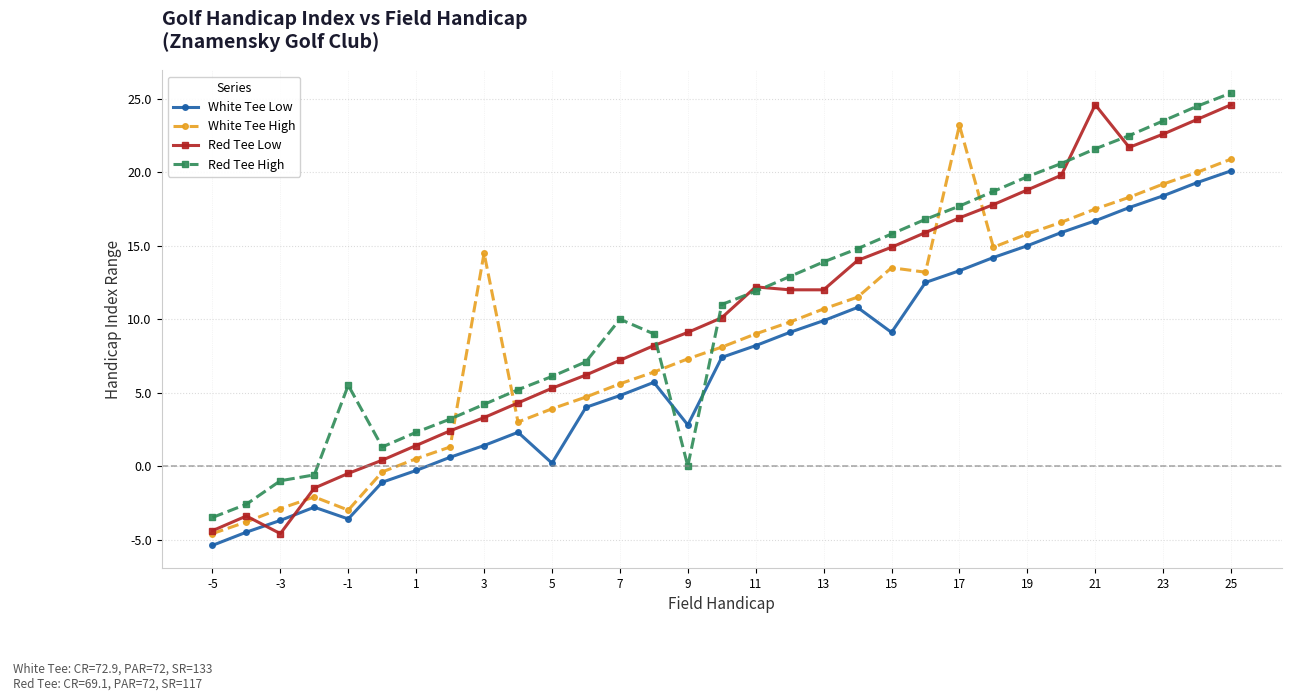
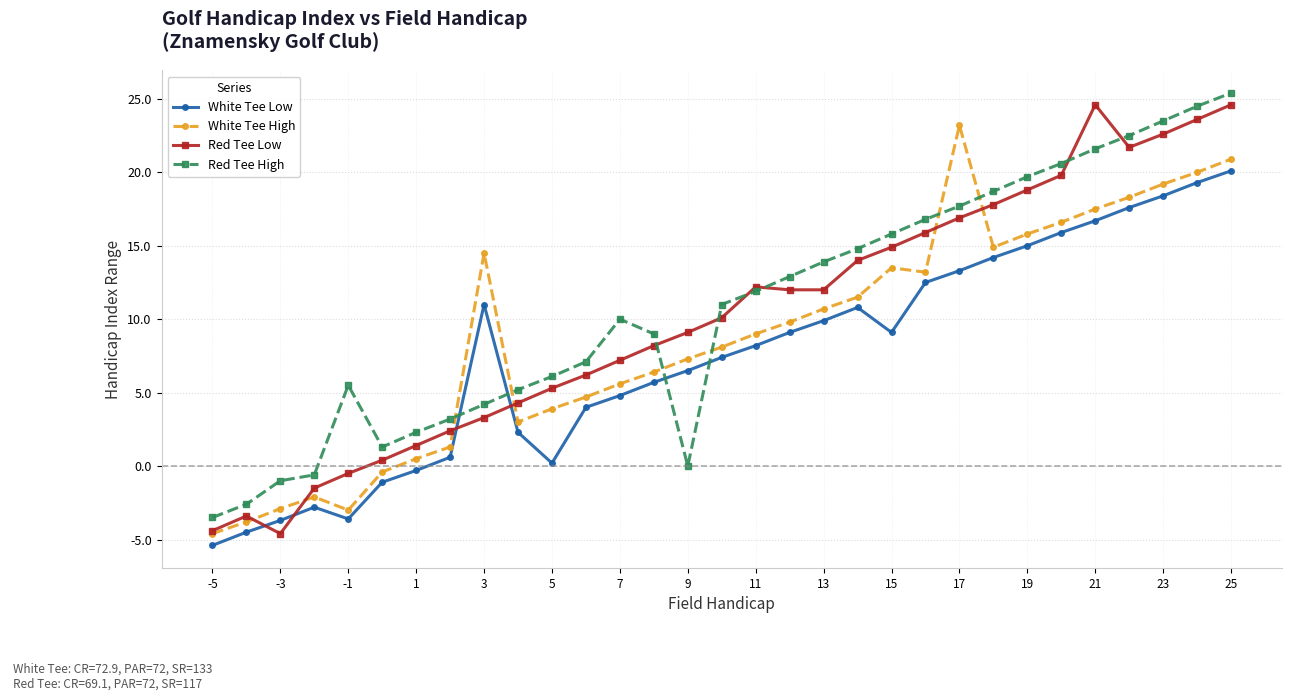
White Tee Low, 3: 1.4 -> 11.0
White Tee Low, 9: 2.8 -> 6.5
